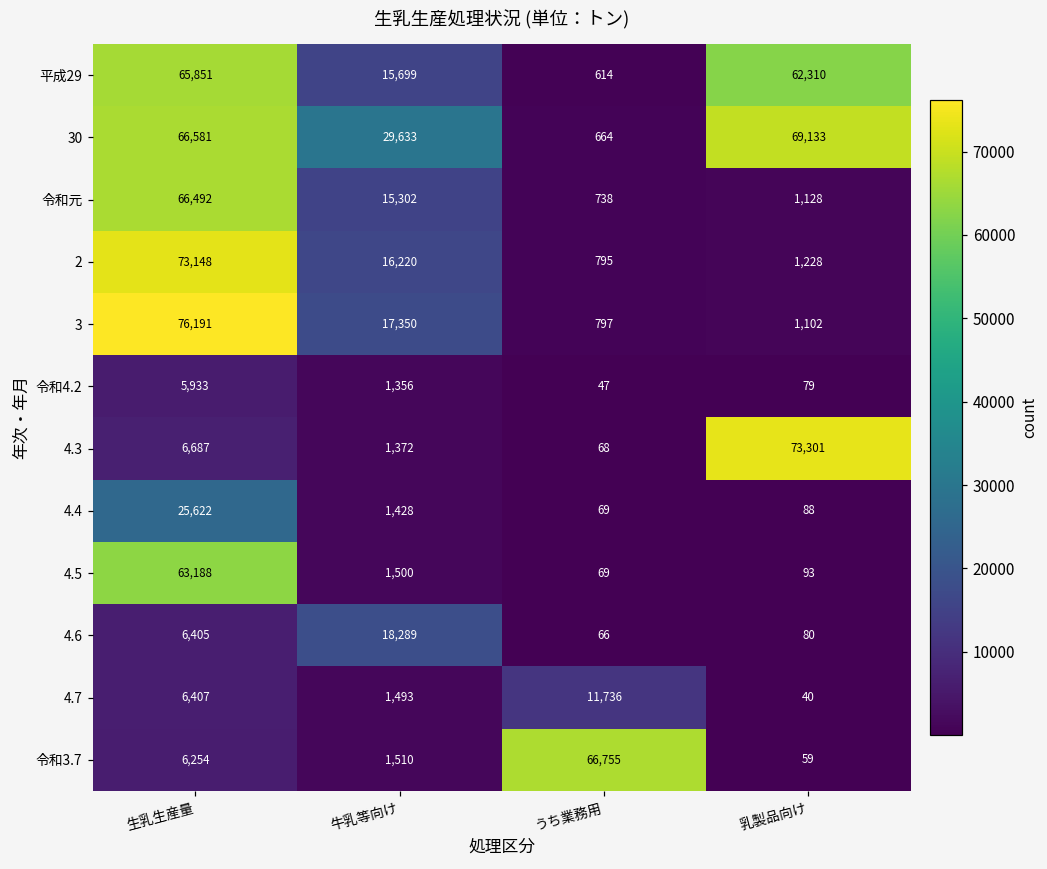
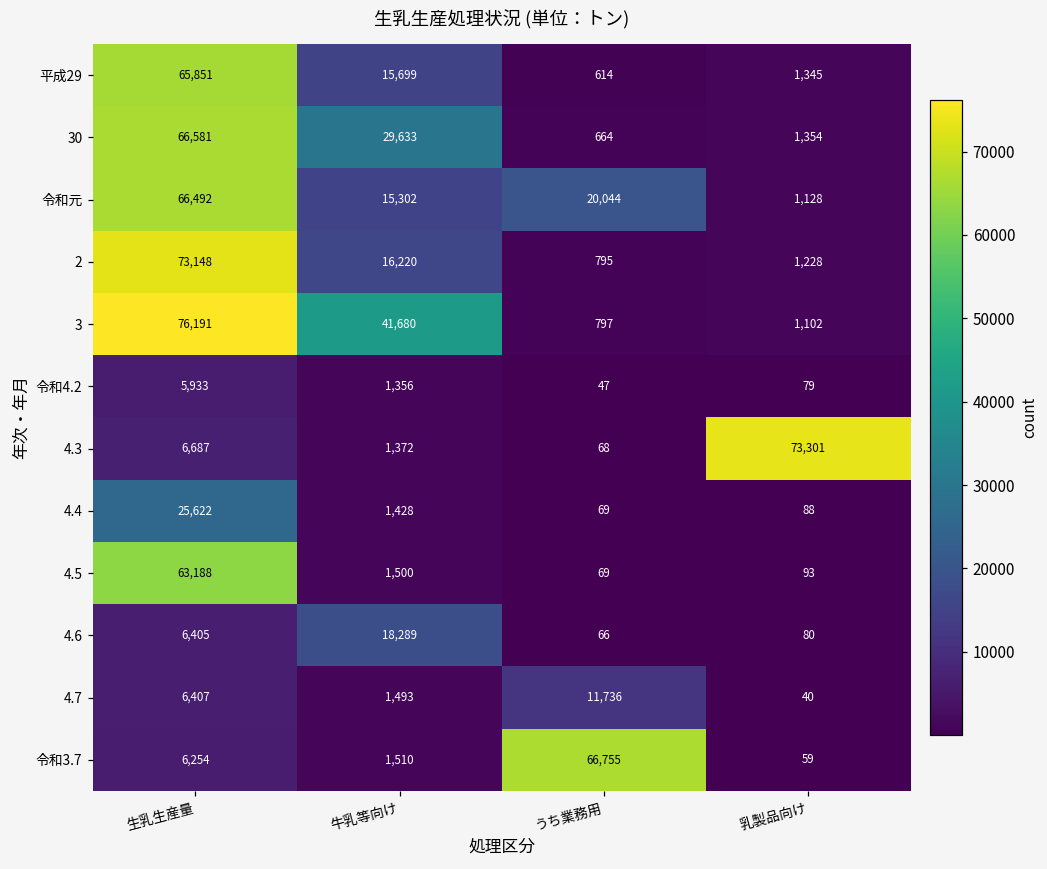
平成29, 乳製品向け: 62,310 -> 1,345
30, 乳製品向け: 69,133 -> 1,354
令和元, うち業務用: 738 -> 20,044
3, 牛乳等向け: 17,350 -> 41,680
